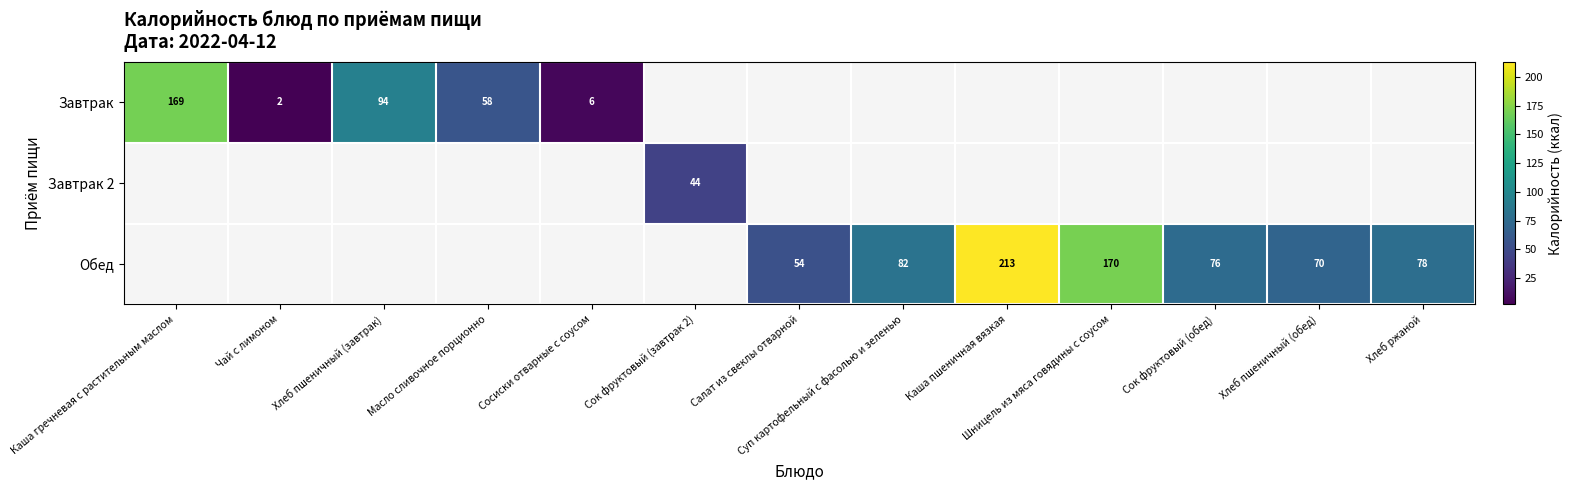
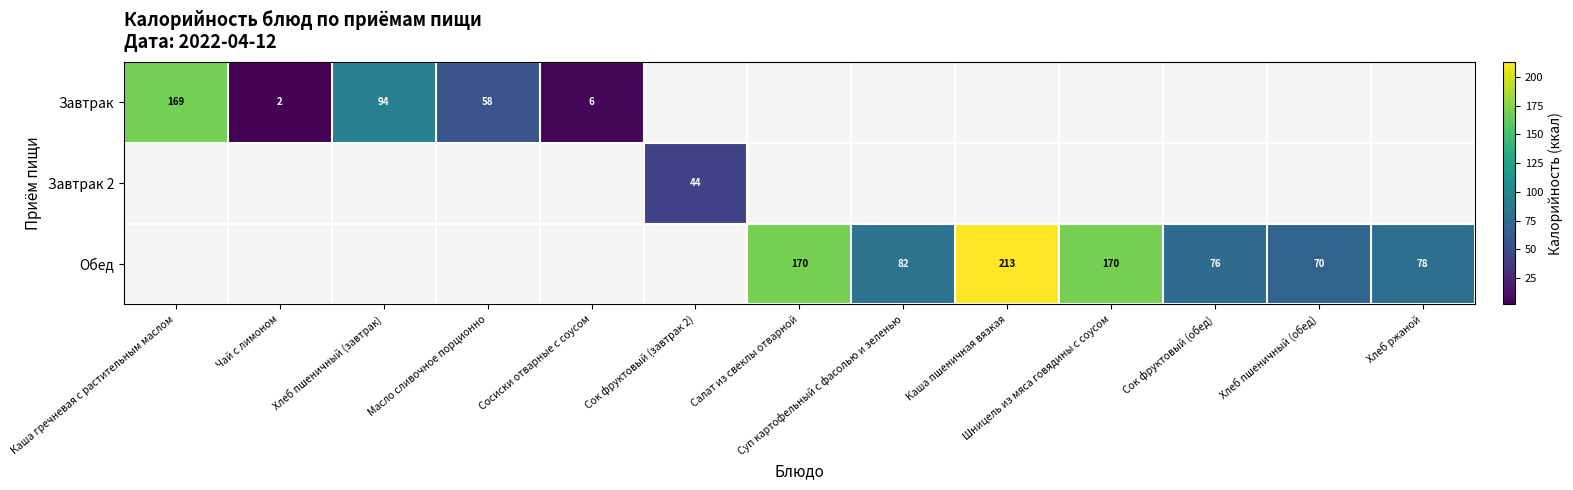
Обед, Салат из свеклы отварной: 54 -> 170
